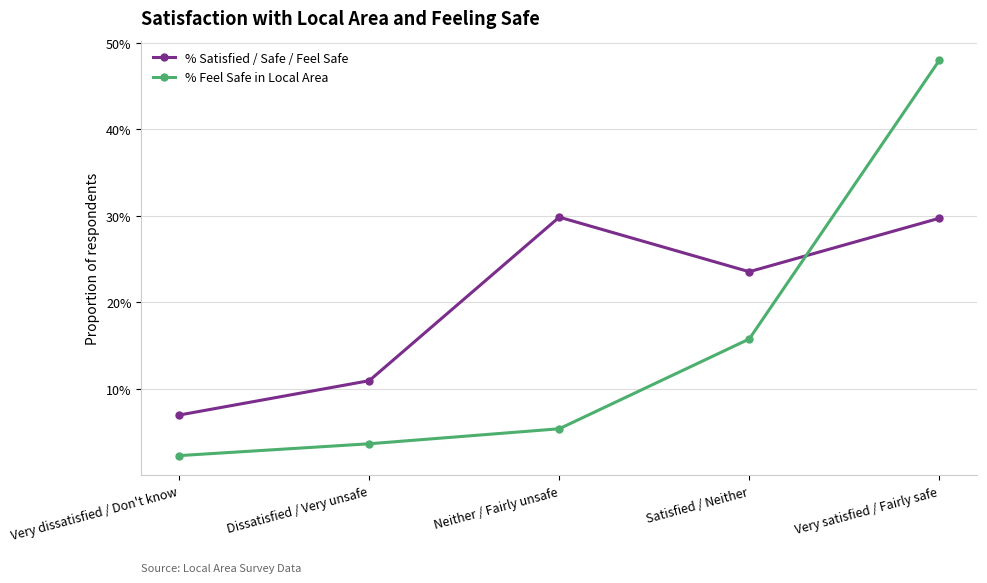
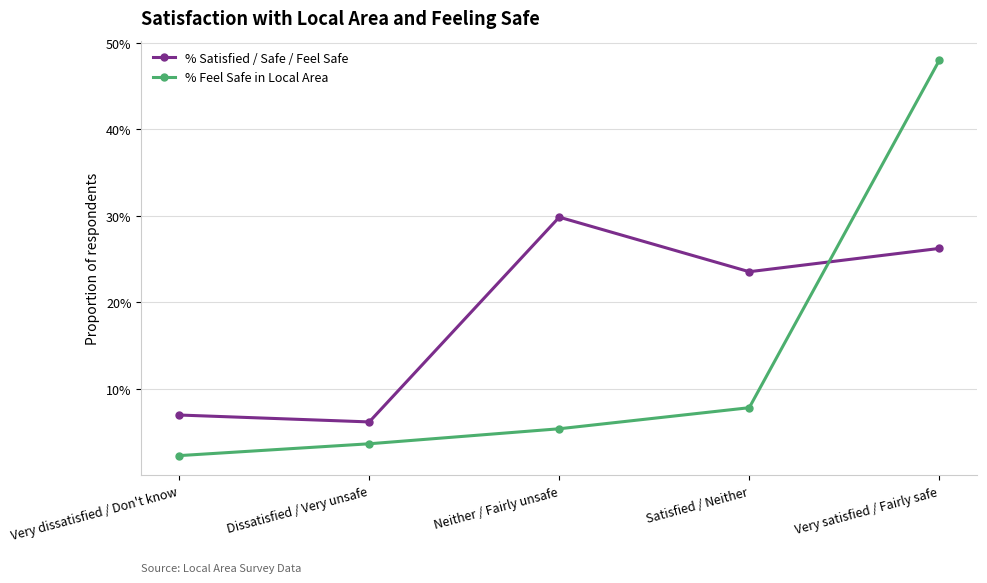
% Satisfied / Safe / Feel Safe, Dissatisfied / Very unsafe: 11% -> 6%
% Feel Safe in Local Area, Satisfied / Neither: 16% -> 8%
% Satisfied / Safe / Feel Safe, Very satisfied / Fairly safe: 30% -> 26%
